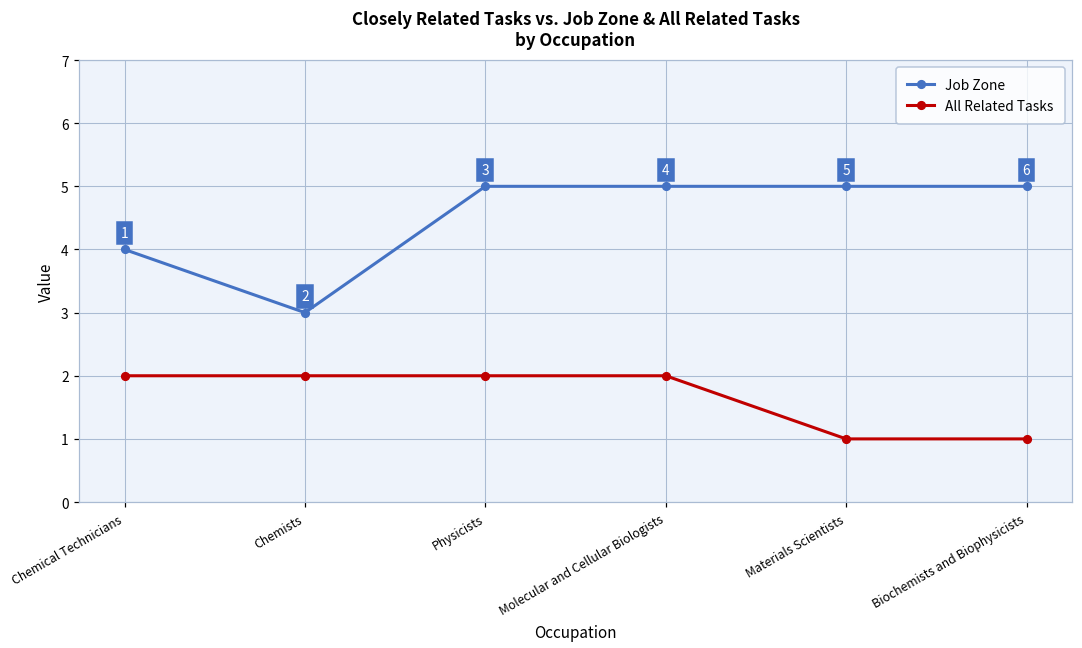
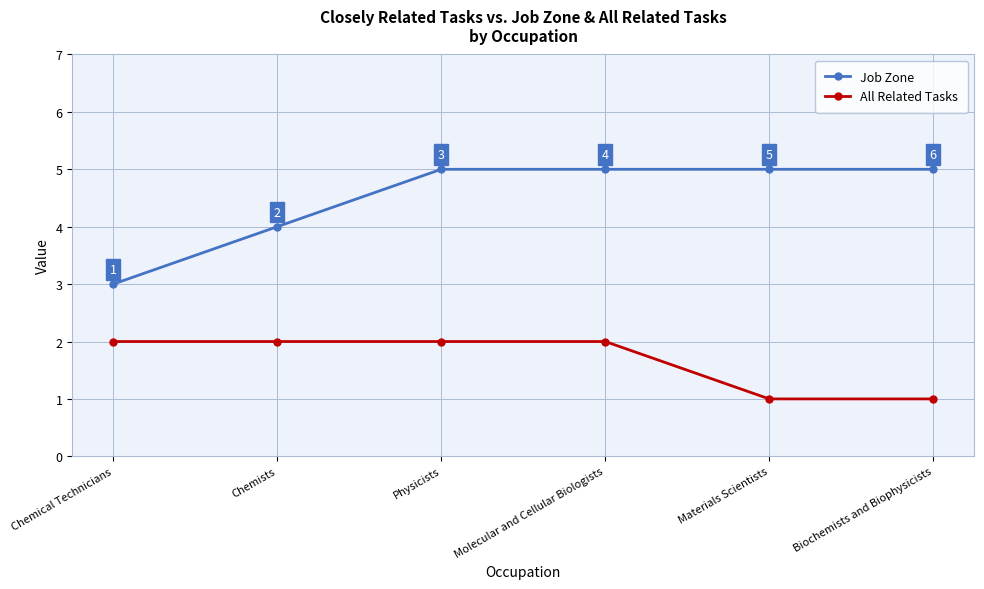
Job Zone, Chemical Technicians: 4 -> 3
Job Zone, Chemists: 3 -> 4
